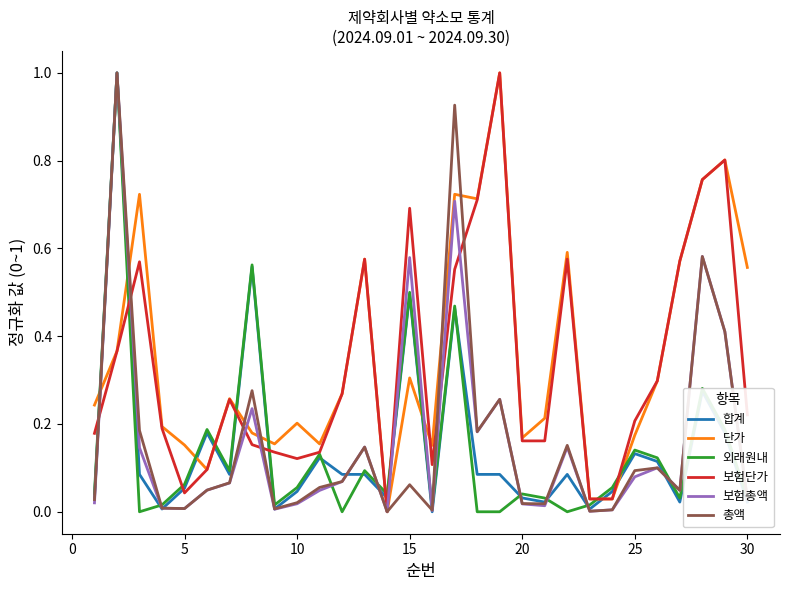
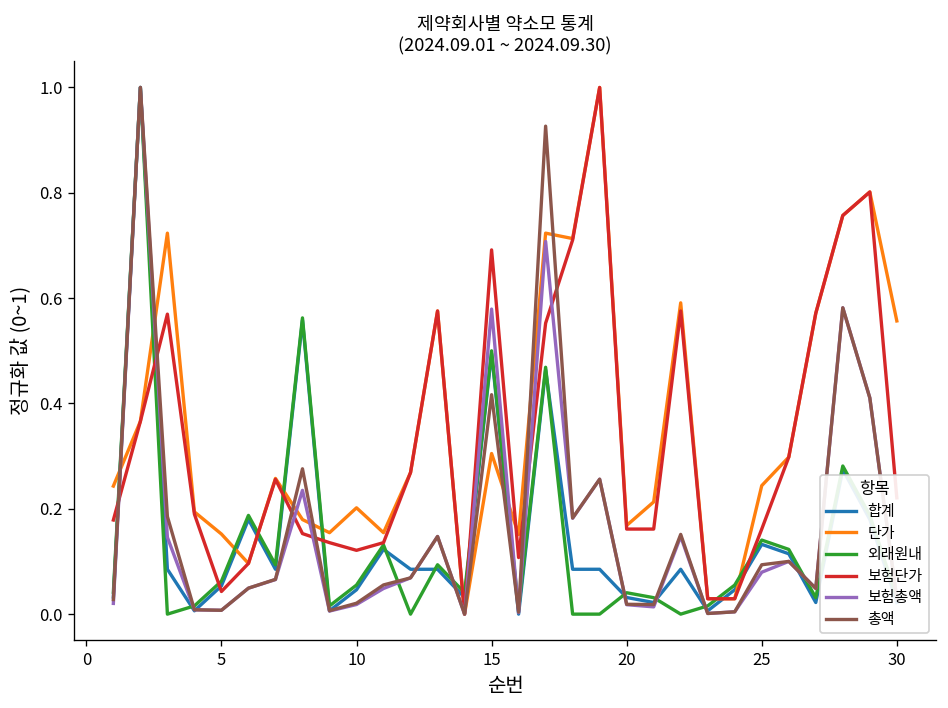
총액, 15: 0.06 -> 0.42
단가, 25: 0.17 -> 0.24
보험단가, 25: 0.21 -> 0.16
